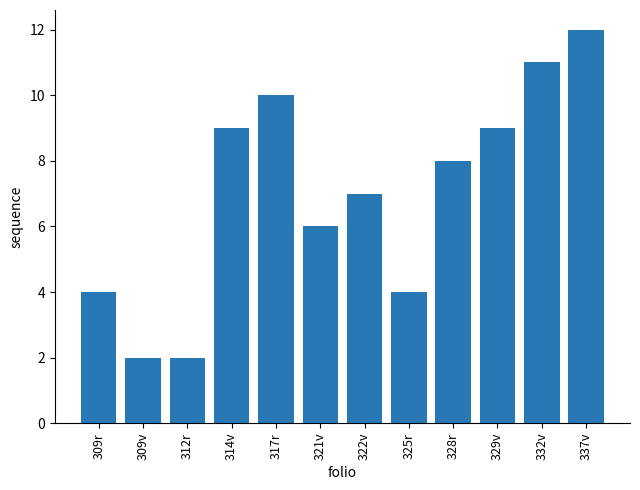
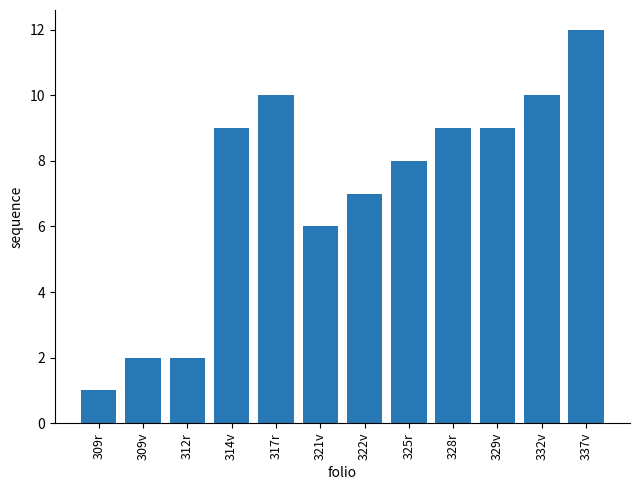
309r: 4 -> 1
325r: 4 -> 8
328r: 8 -> 9
332v: 11 -> 10
